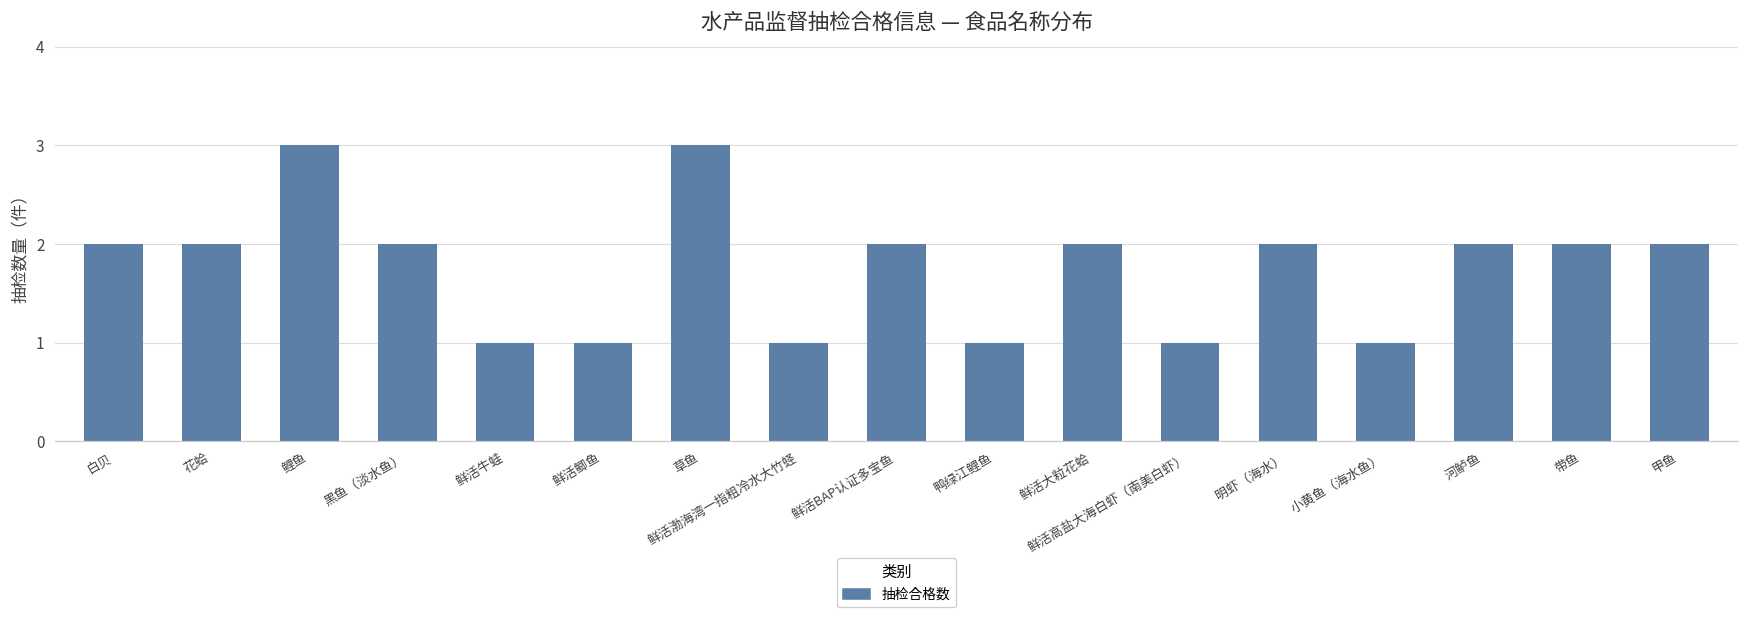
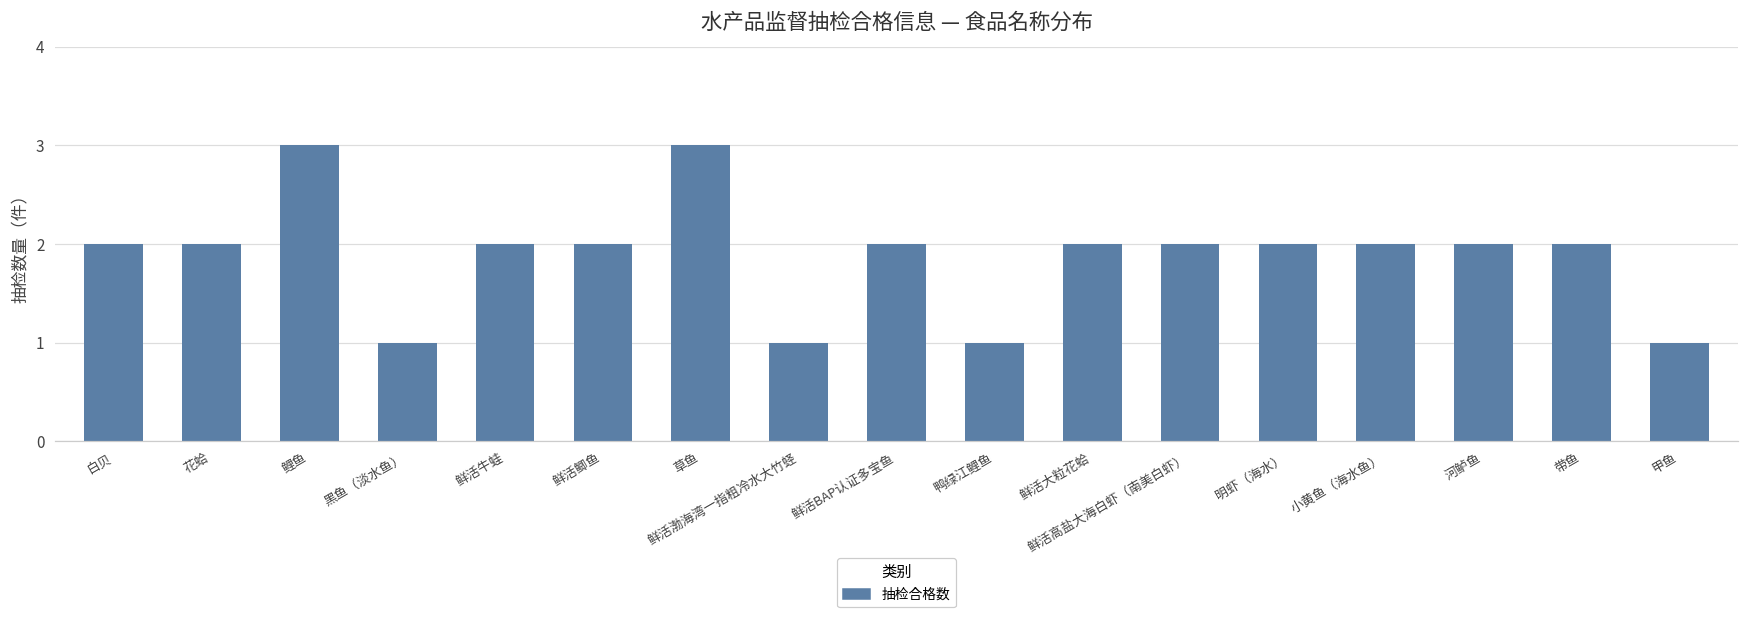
黑鱼（淡水鱼）: 2 -> 1
鲜活牛蛙: 1 -> 2
鲜活鲫鱼: 1 -> 2
鲜活高盐大海白虾（南美白虾）: 1 -> 2
小黄鱼（海水鱼）: 1 -> 2
甲鱼: 2 -> 1
